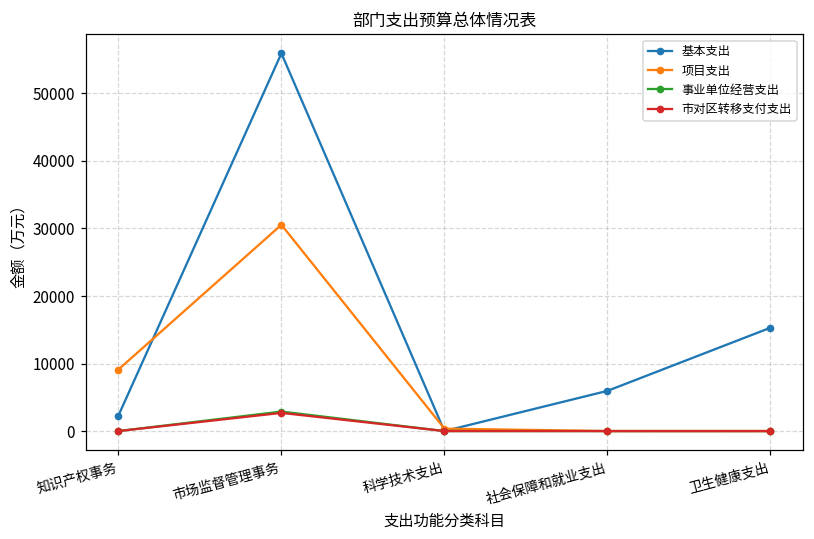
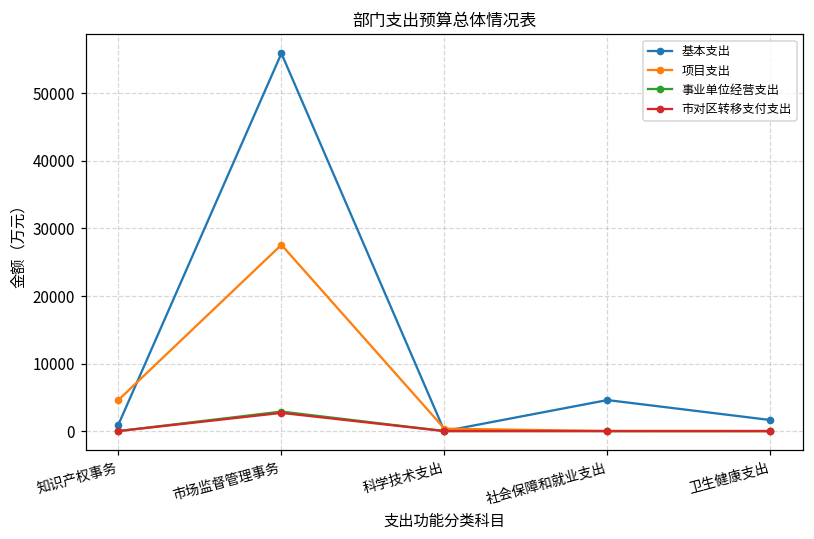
基本支出, 知识产权事务: 2000 -> 1000
项目支出, 知识产权事务: 9000 -> 5000
项目支出, 市场监督管理事务: 31000 -> 28000
基本支出, 社会保障和就业支出: 6000 -> 5000
基本支出, 卫生健康支出: 15000 -> 2000
